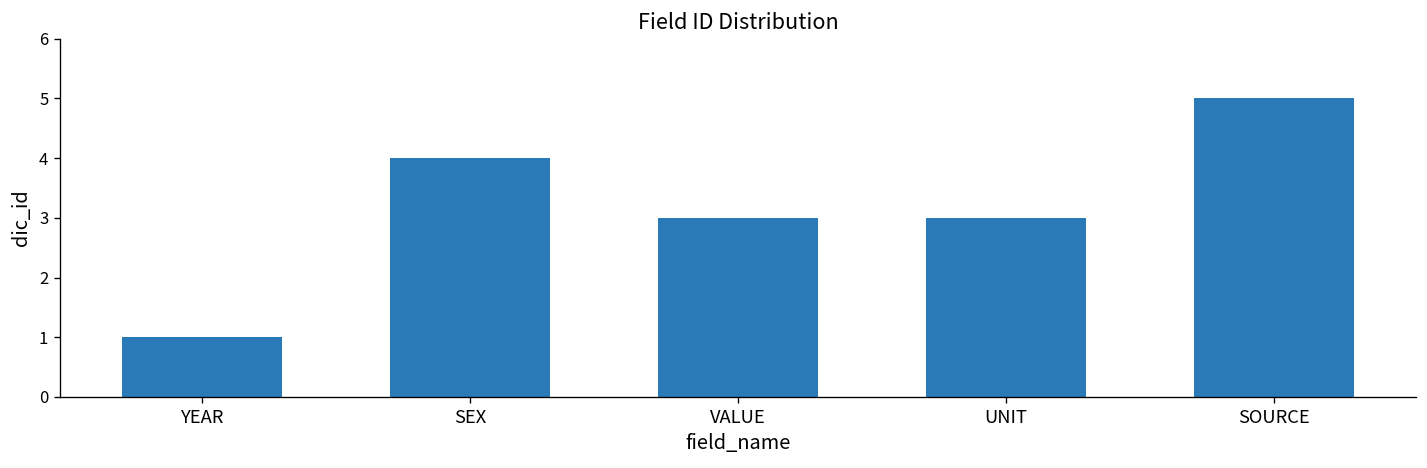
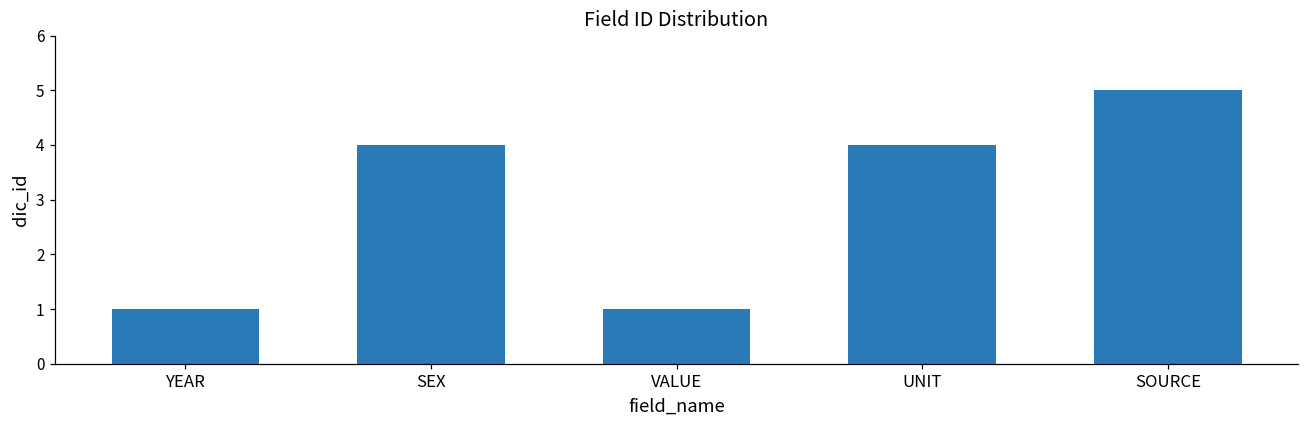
VALUE: 3 -> 1
UNIT: 3 -> 4
